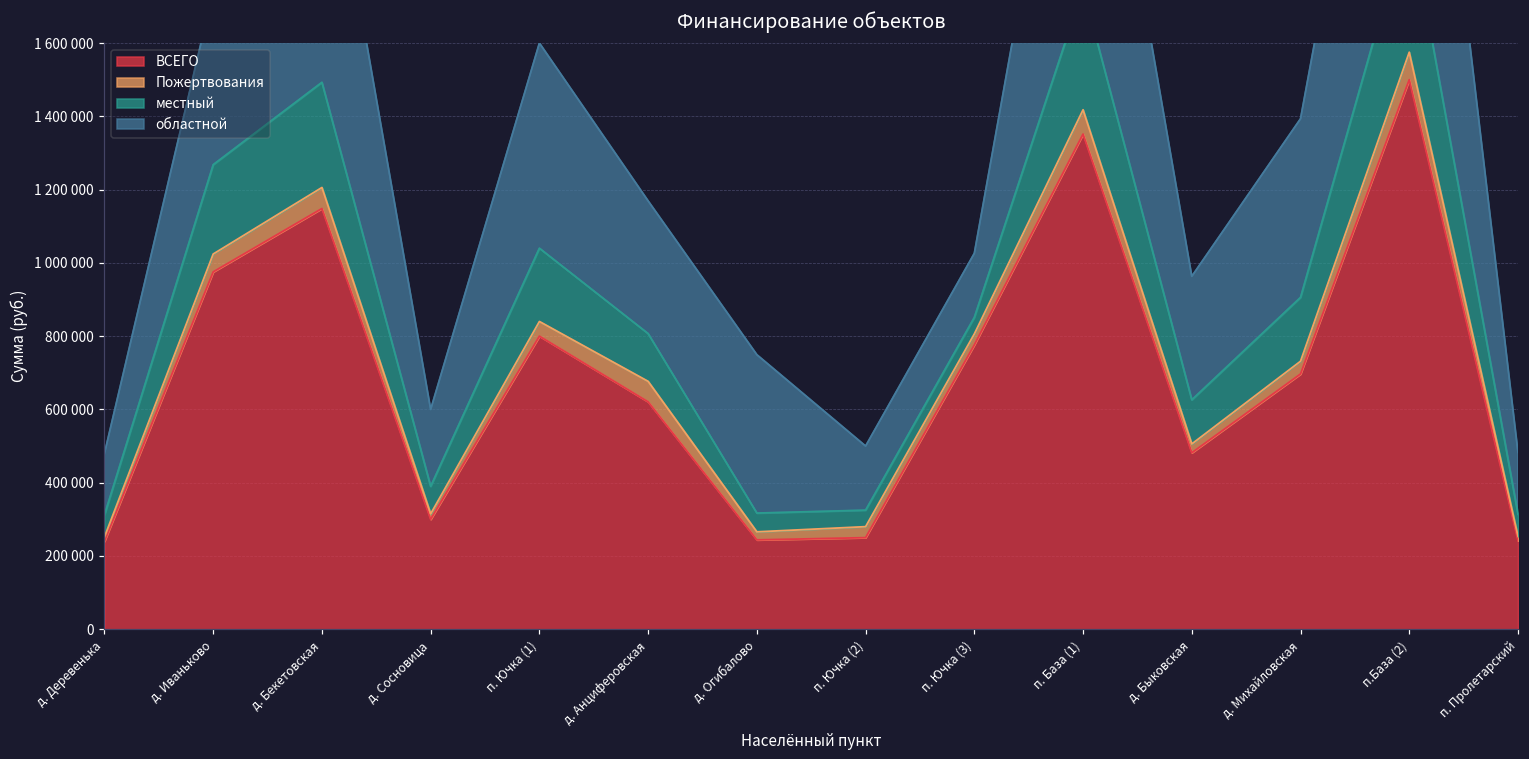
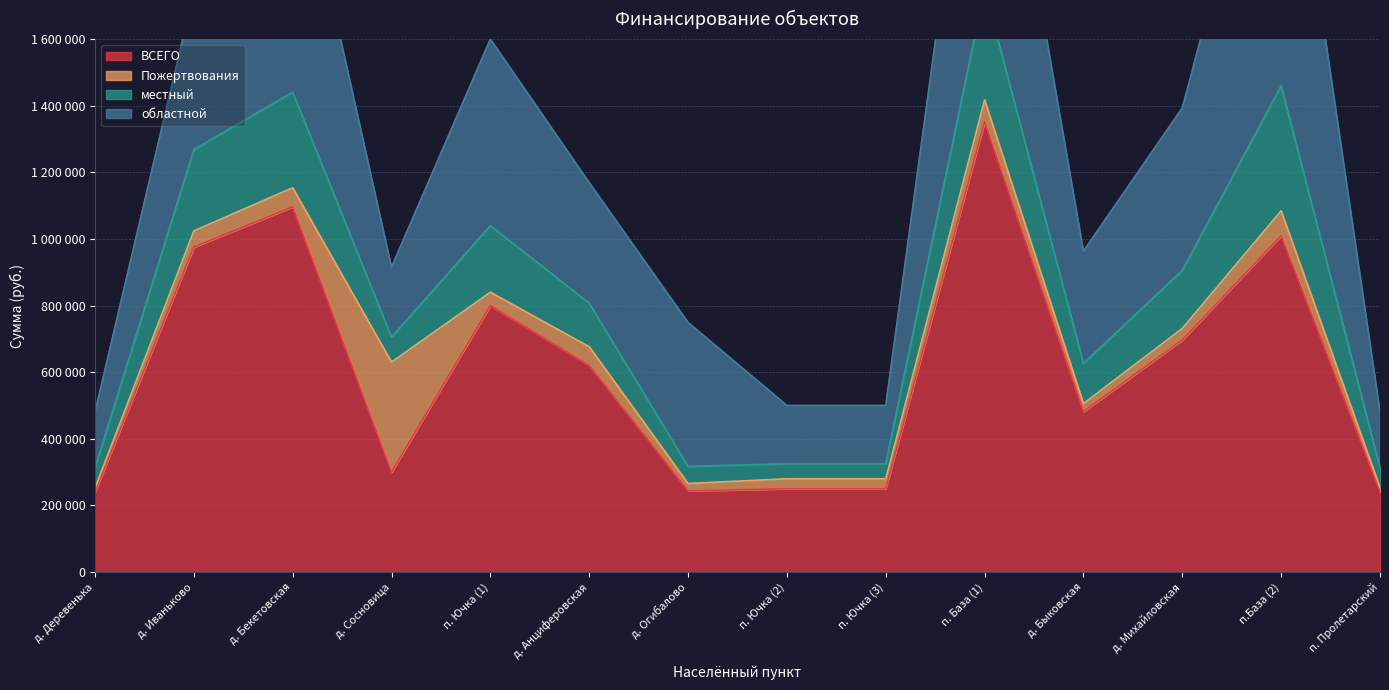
ВСЕГО, д. Бекетовская: 1150000 -> 1100000
Пожертвования, д. Сосновица: 20000 -> 330000
ВСЕГО, п. Ючка (3): 780000 -> 250000
ВСЕГО, п.База (2): 1500000 -> 1010000
